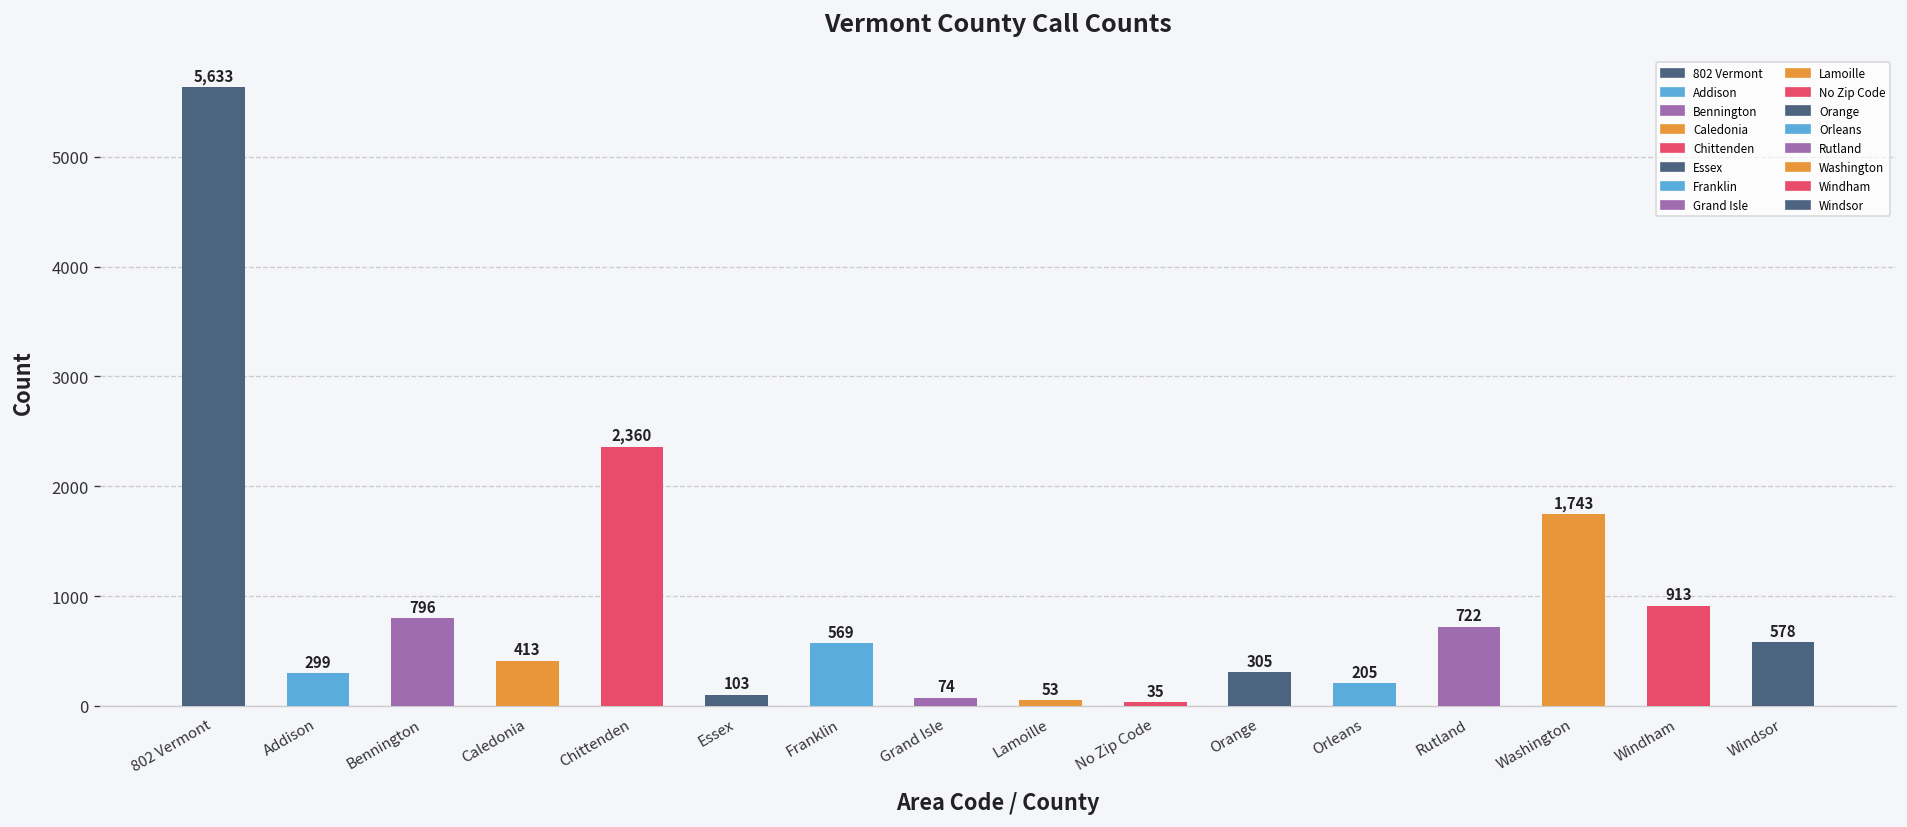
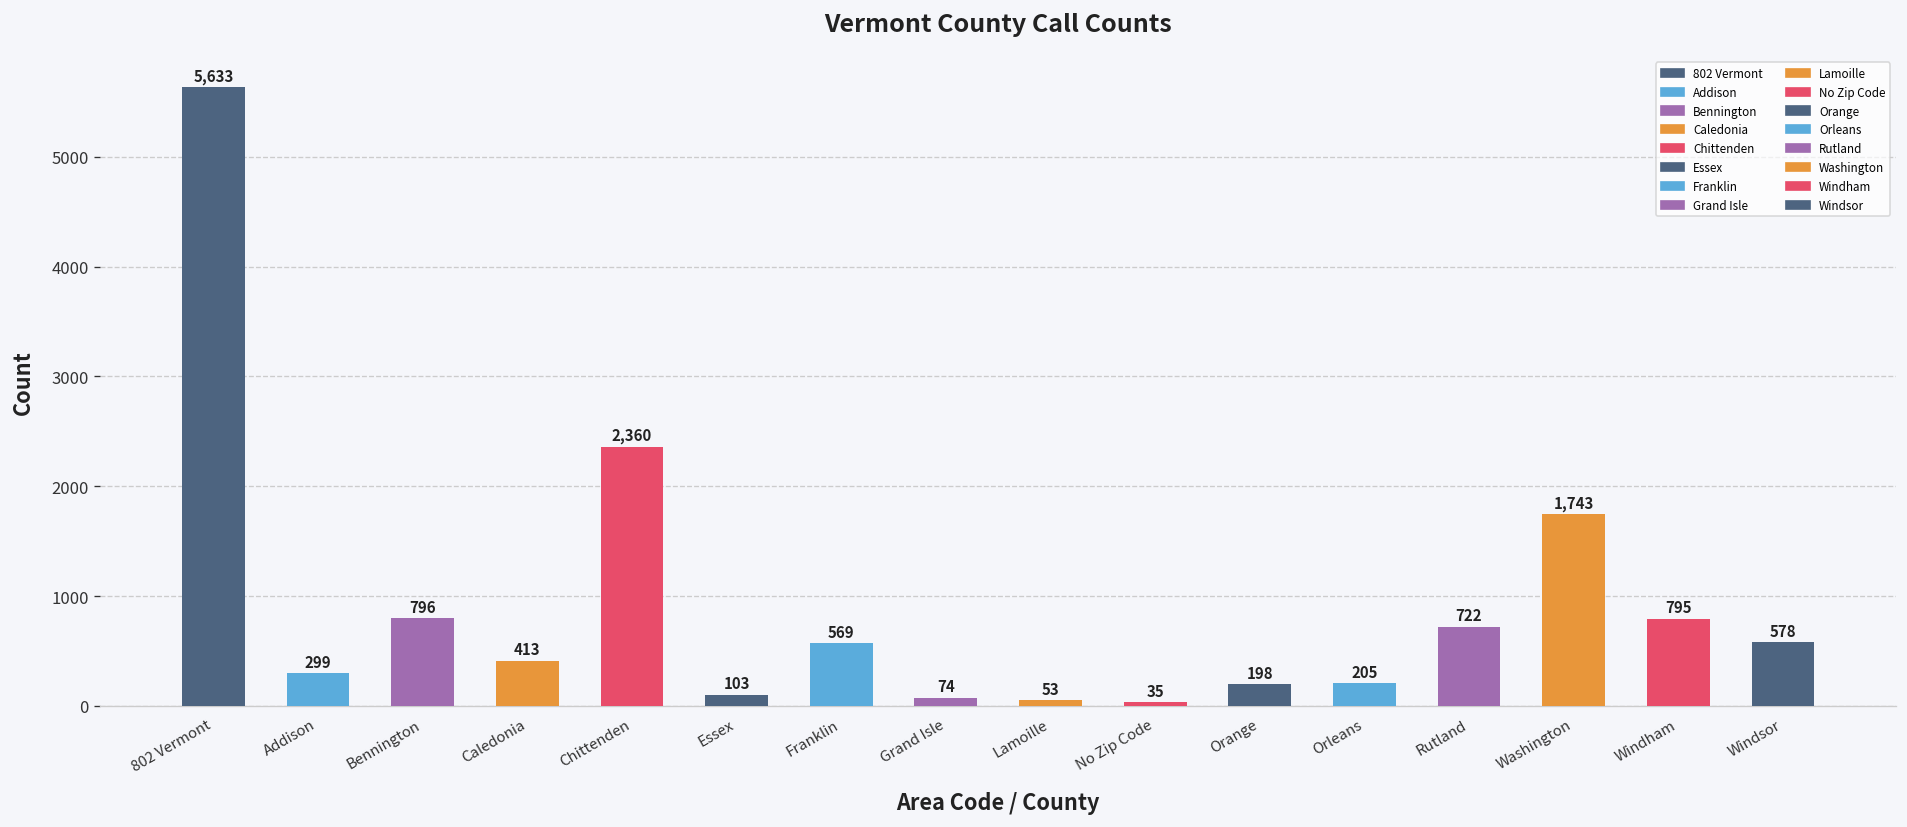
Orange: 305 -> 198
Windham: 913 -> 795
